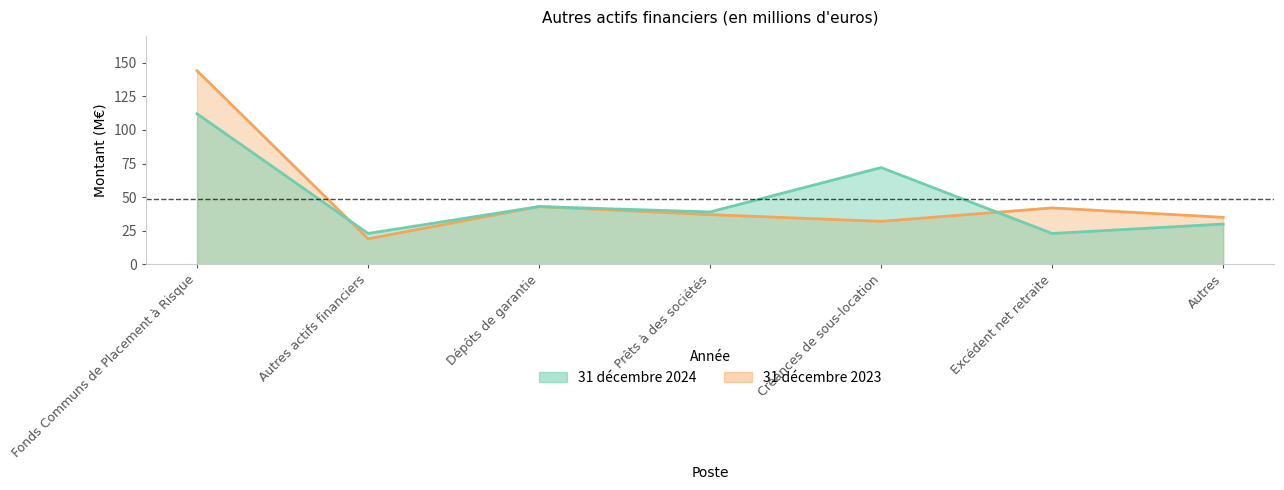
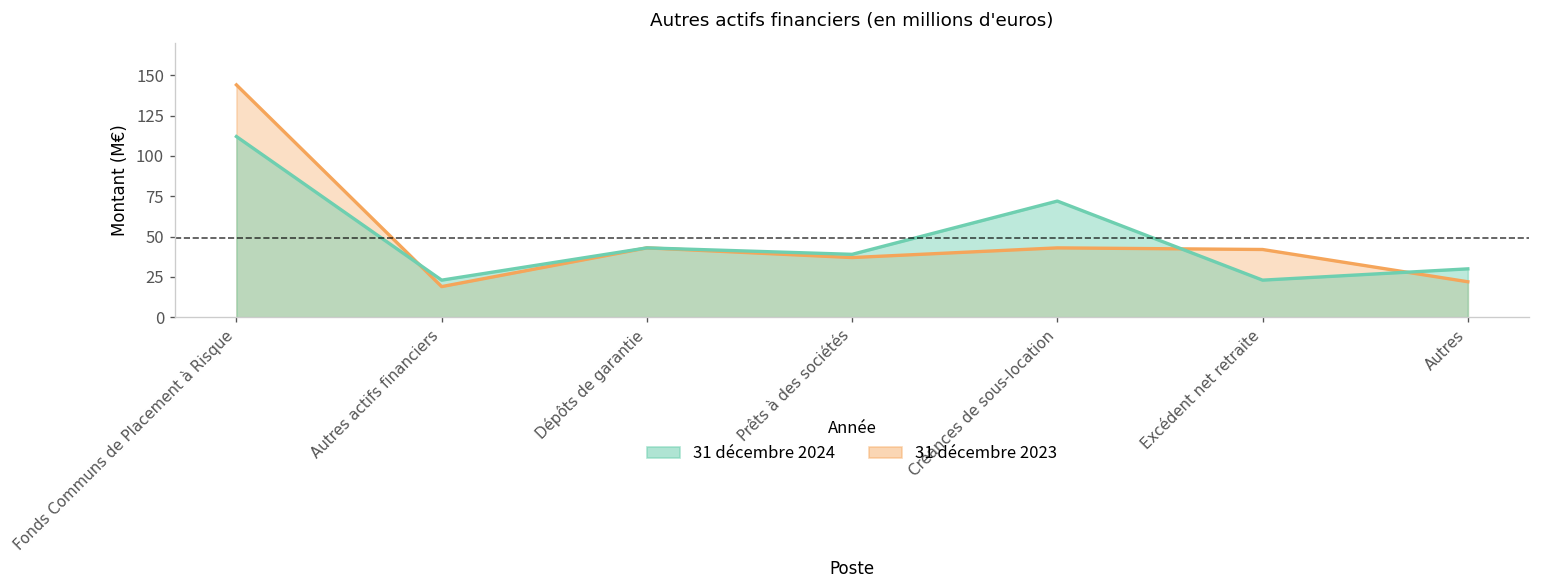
31 décembre 2023, Créances de sous-location: 32 -> 43
31 décembre 2023, Autres: 35 -> 22
